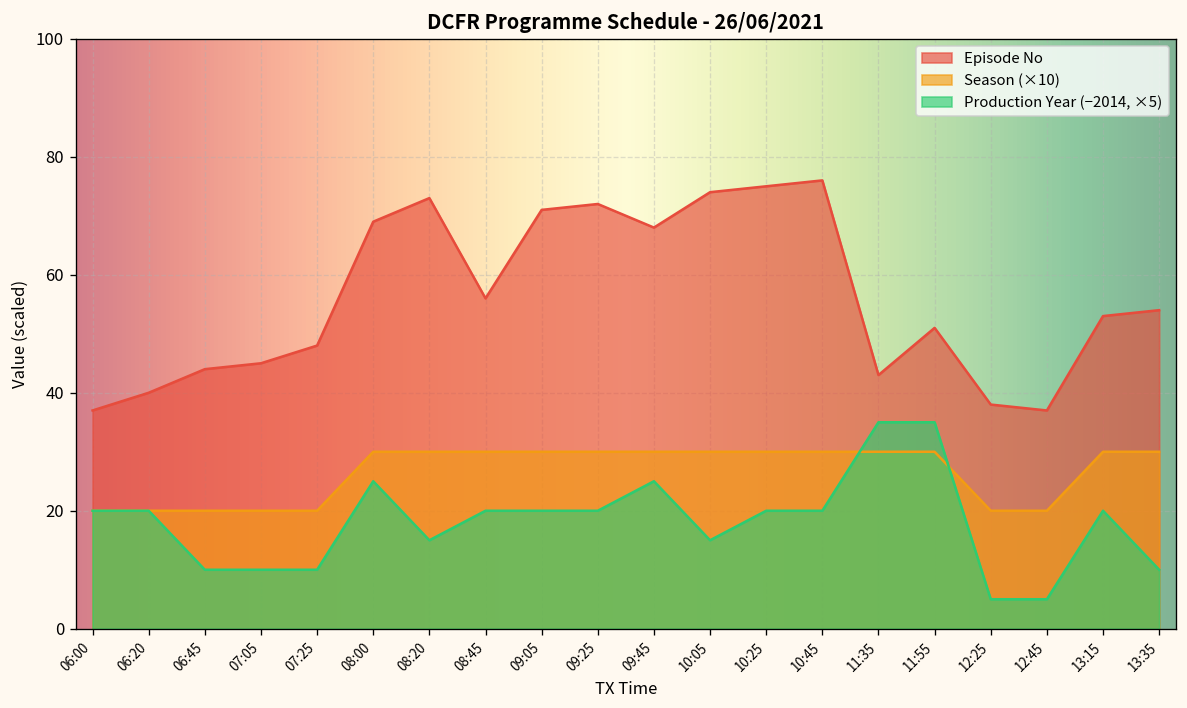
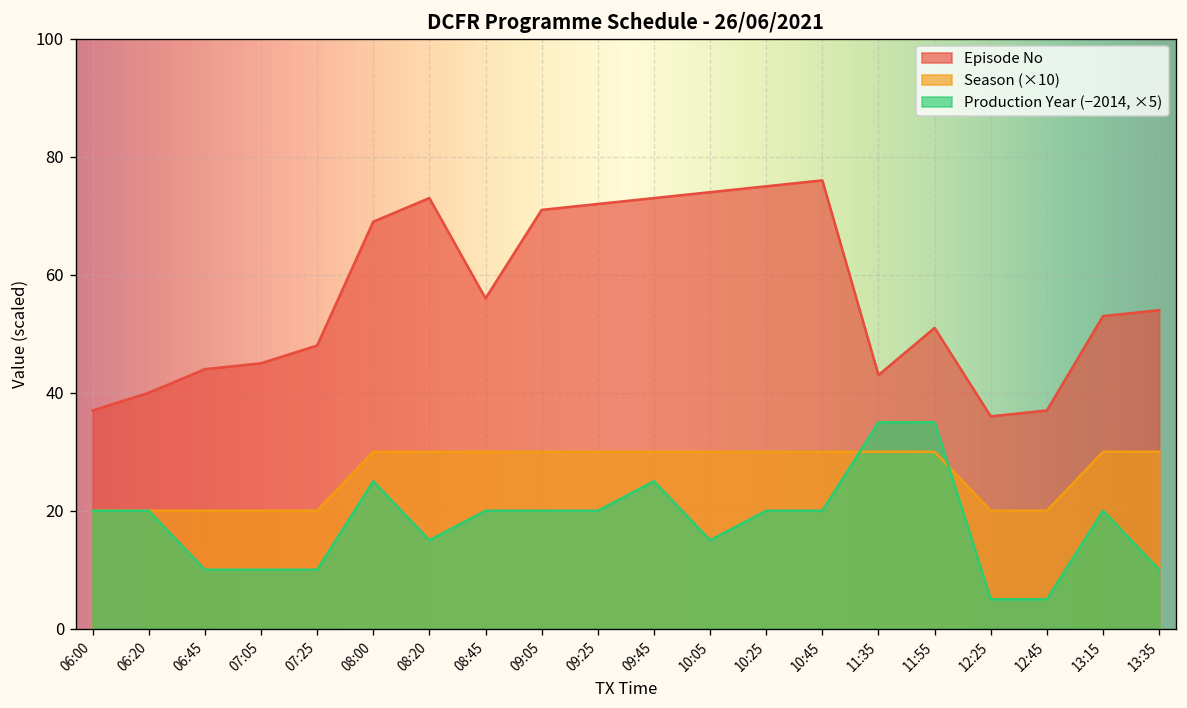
Episode No, 09:45: 68 -> 73
Episode No, 12:25: 38 -> 36
